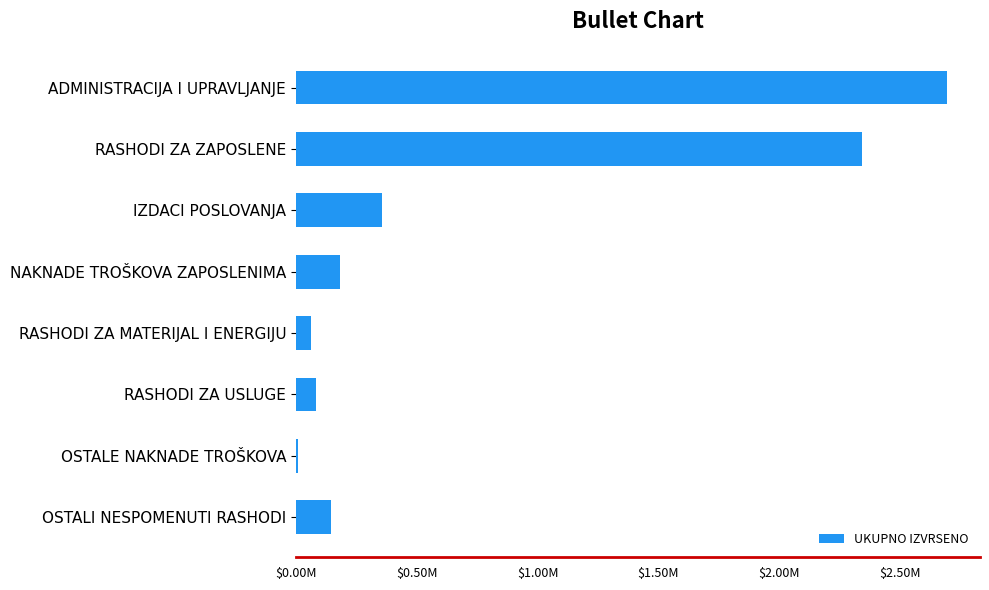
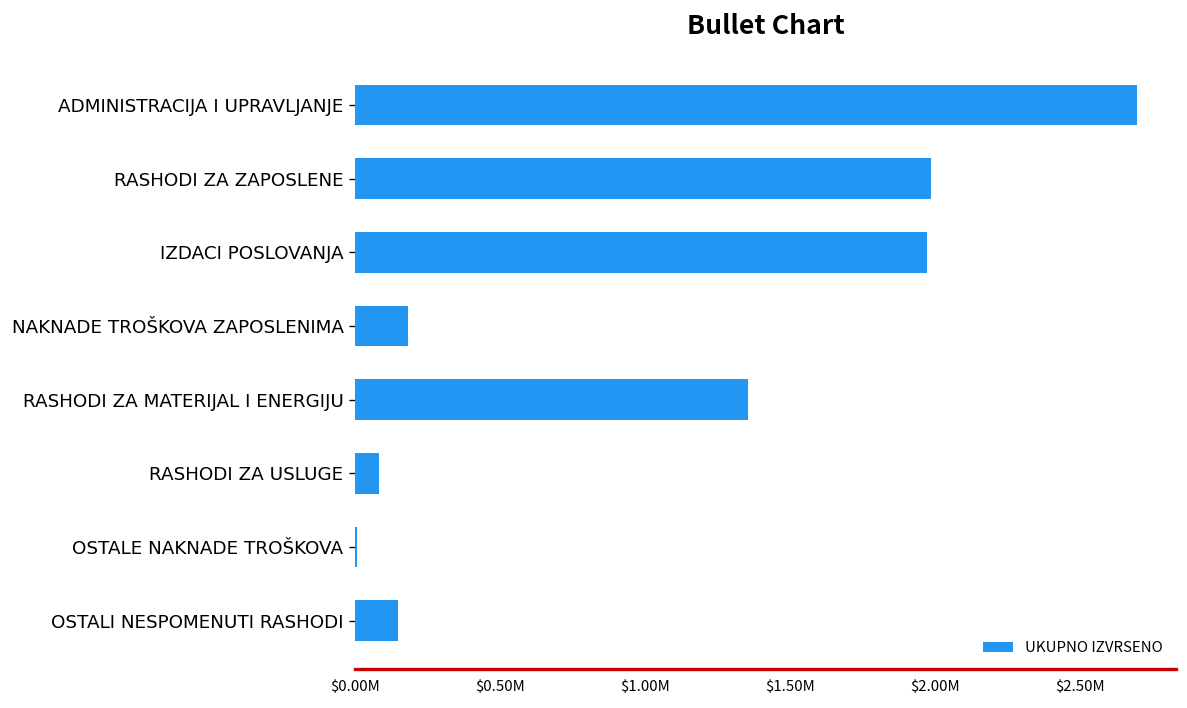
RASHODI ZA ZAPOSLENE: $2340000 -> $1980000
IZDACI POSLOVANJA: $350000 -> $1970000
RASHODI ZA MATERIJAL I ENERGIJU: $60000 -> $1350000
